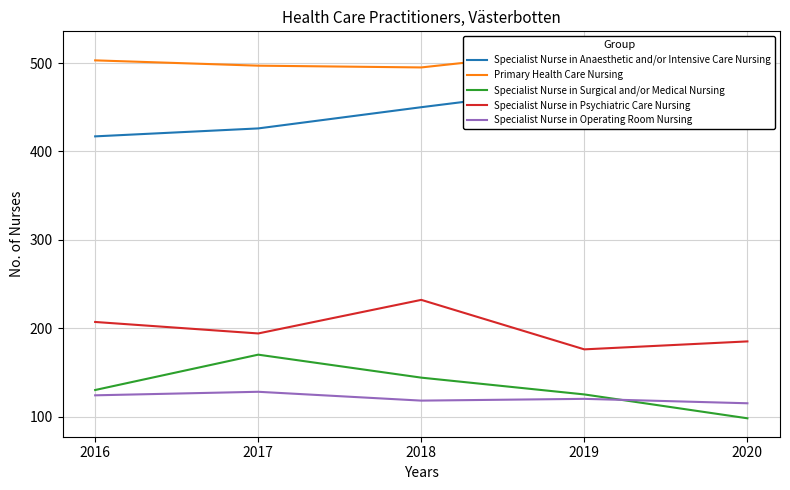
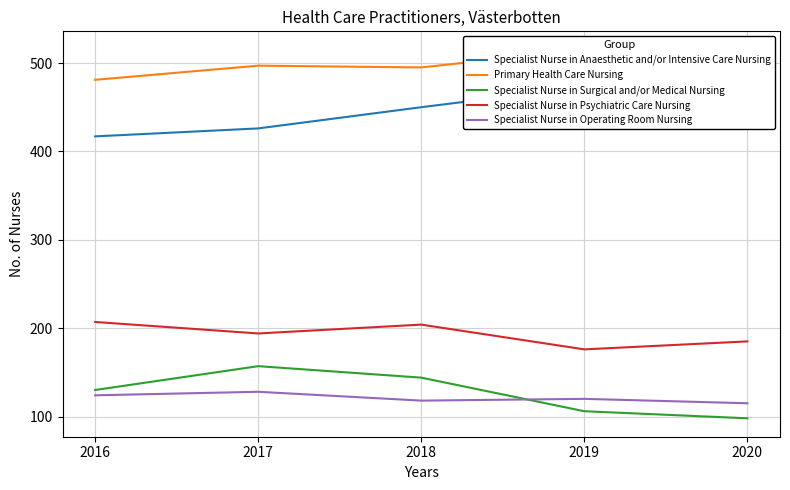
Primary Health Care Nursing, 2016: 500 -> 480
Specialist Nurse in Surgical and/or Medical Nursing, 2017: 170 -> 160
Specialist Nurse in Psychiatric Care Nursing, 2018: 230 -> 200
Specialist Nurse in Surgical and/or Medical Nursing, 2019: 130 -> 110
